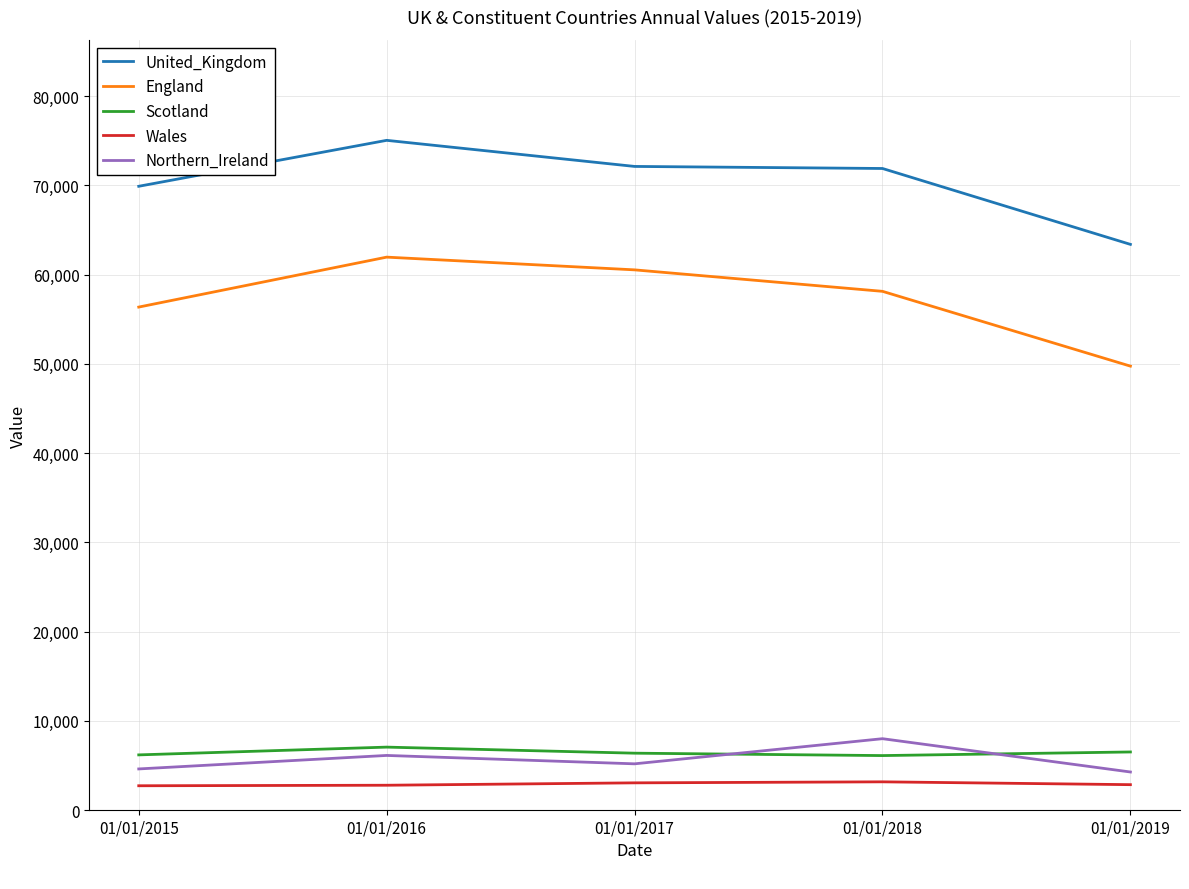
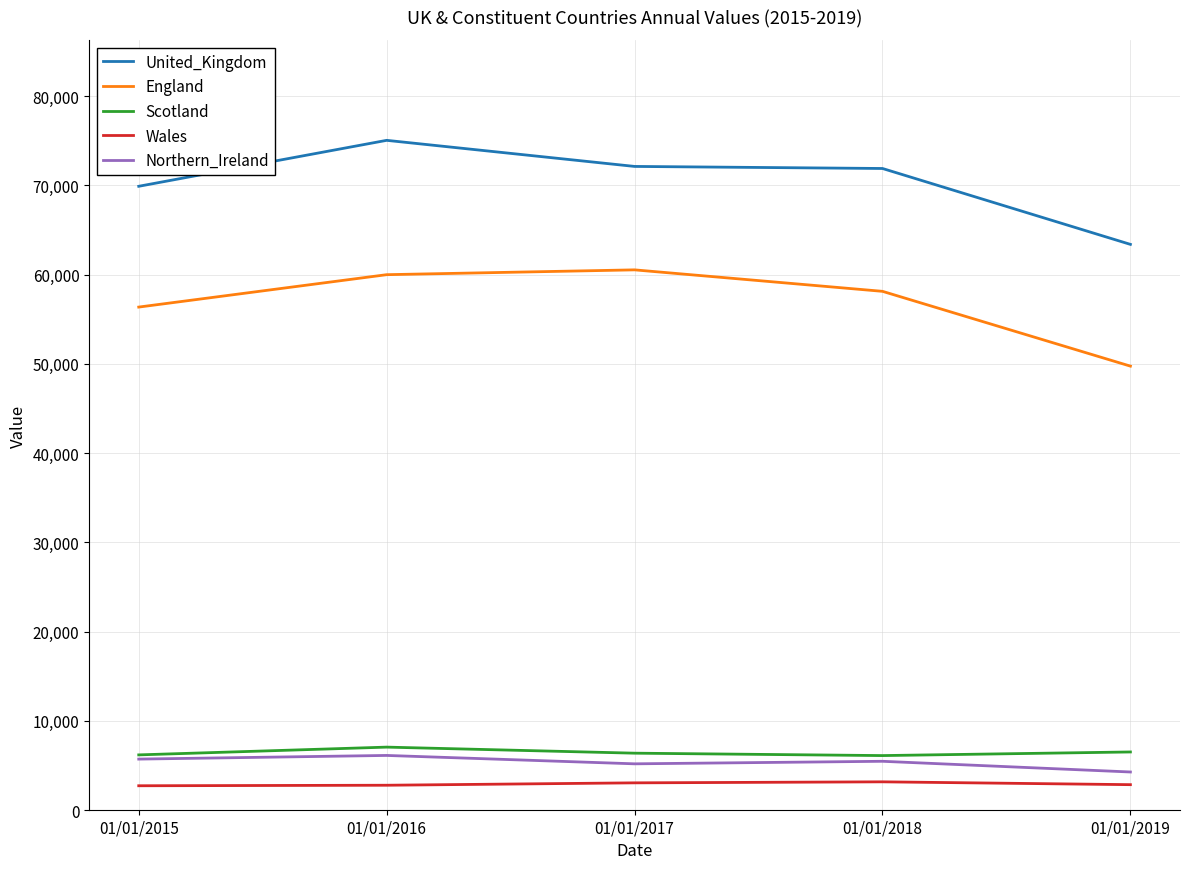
Northern_Ireland, 01/01/2015: 5,000 -> 6,000
England, 01/01/2016: 62,000 -> 60,000
Northern_Ireland, 01/01/2018: 8,000 -> 5,000
